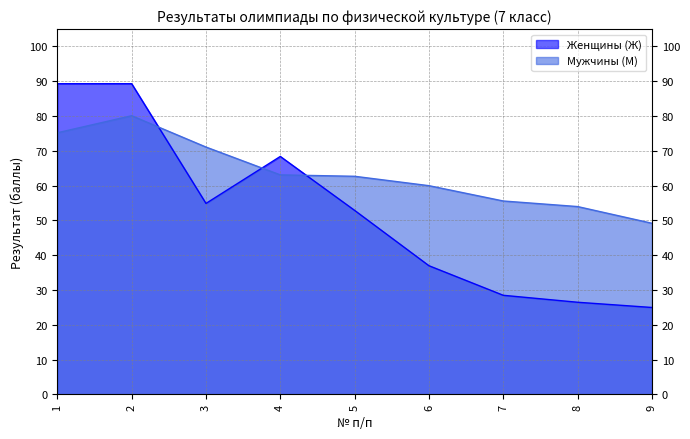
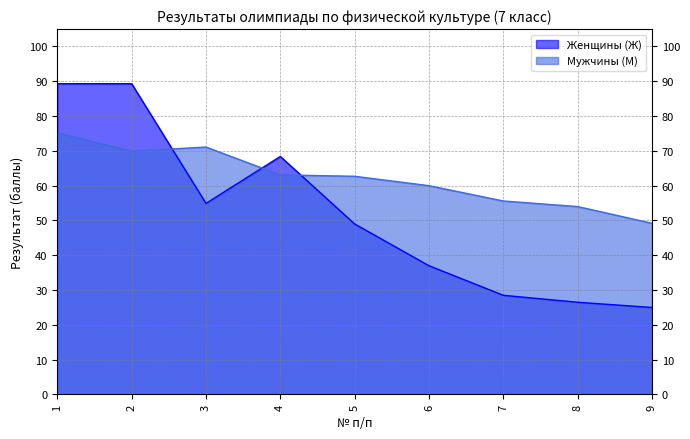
Мужчины (М), 2: 80 -> 70
Женщины (Ж), 5: 53 -> 49
